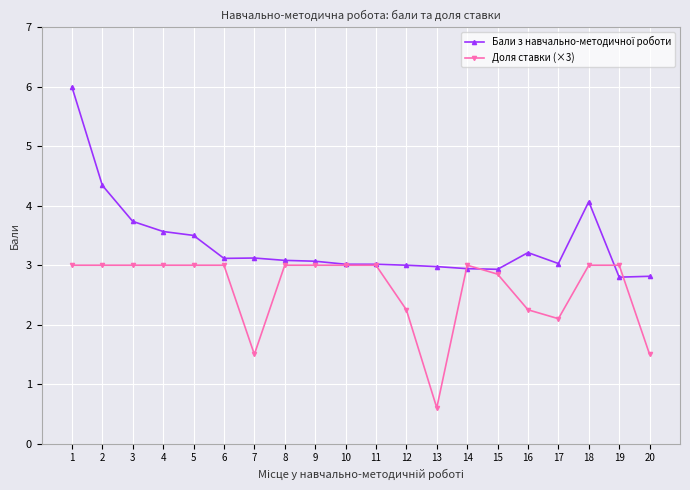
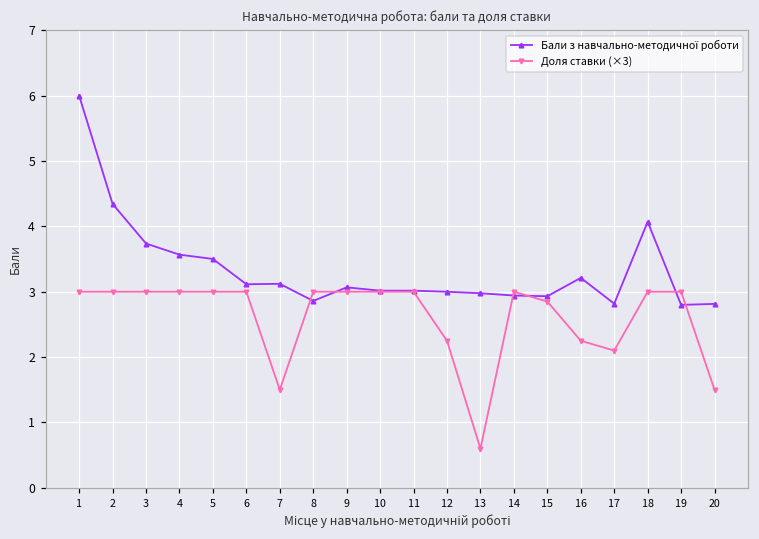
Бали з навчально-методичної роботи, 8: 3.1 -> 2.9
Бали з навчально-методичної роботи, 17: 3.0 -> 2.8
